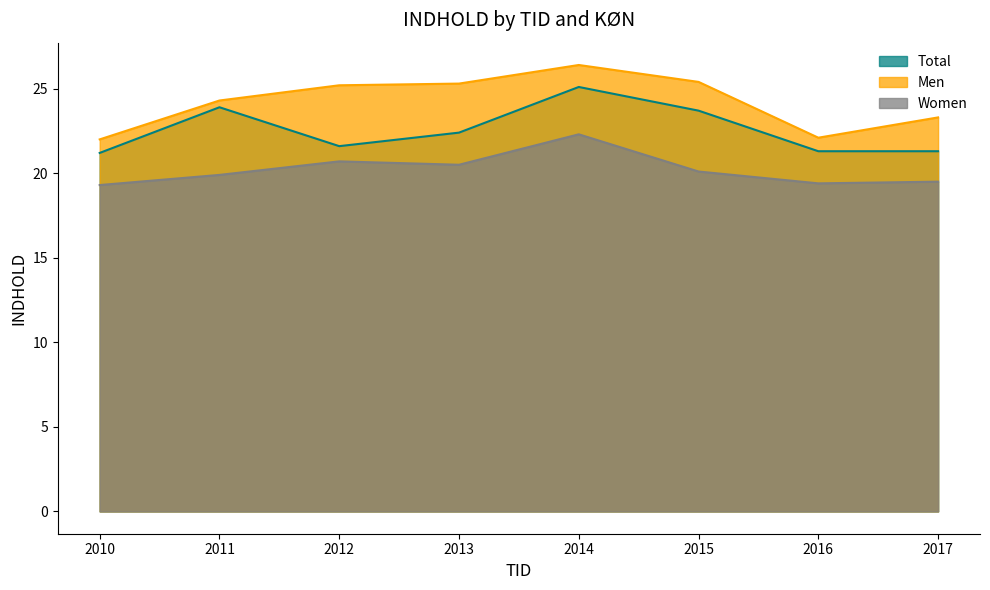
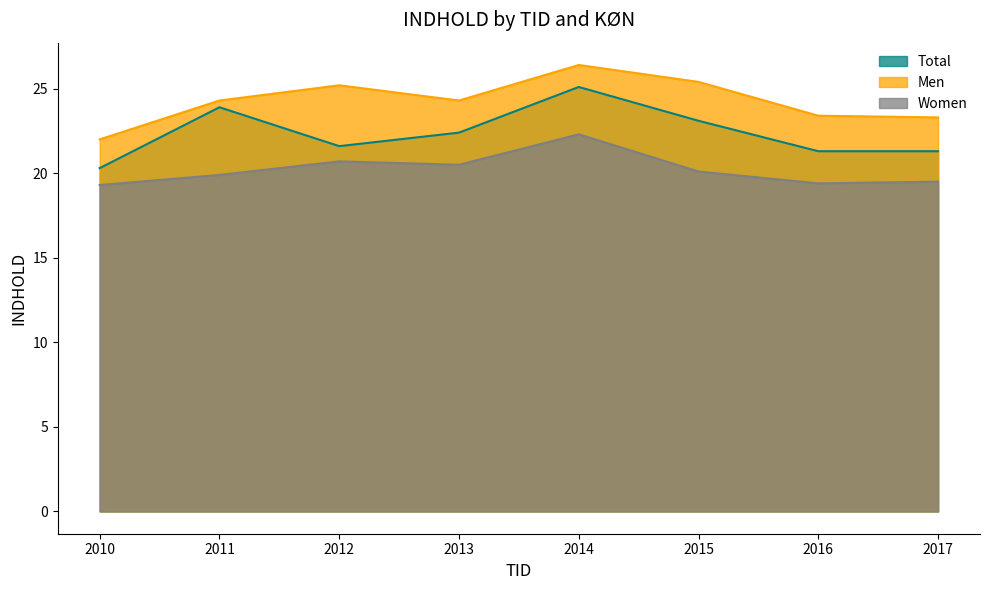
Total, 2010: 21.2 -> 20.3
Men, 2013: 25.3 -> 24.3
Total, 2015: 23.7 -> 23.1
Men, 2016: 22.1 -> 23.4
